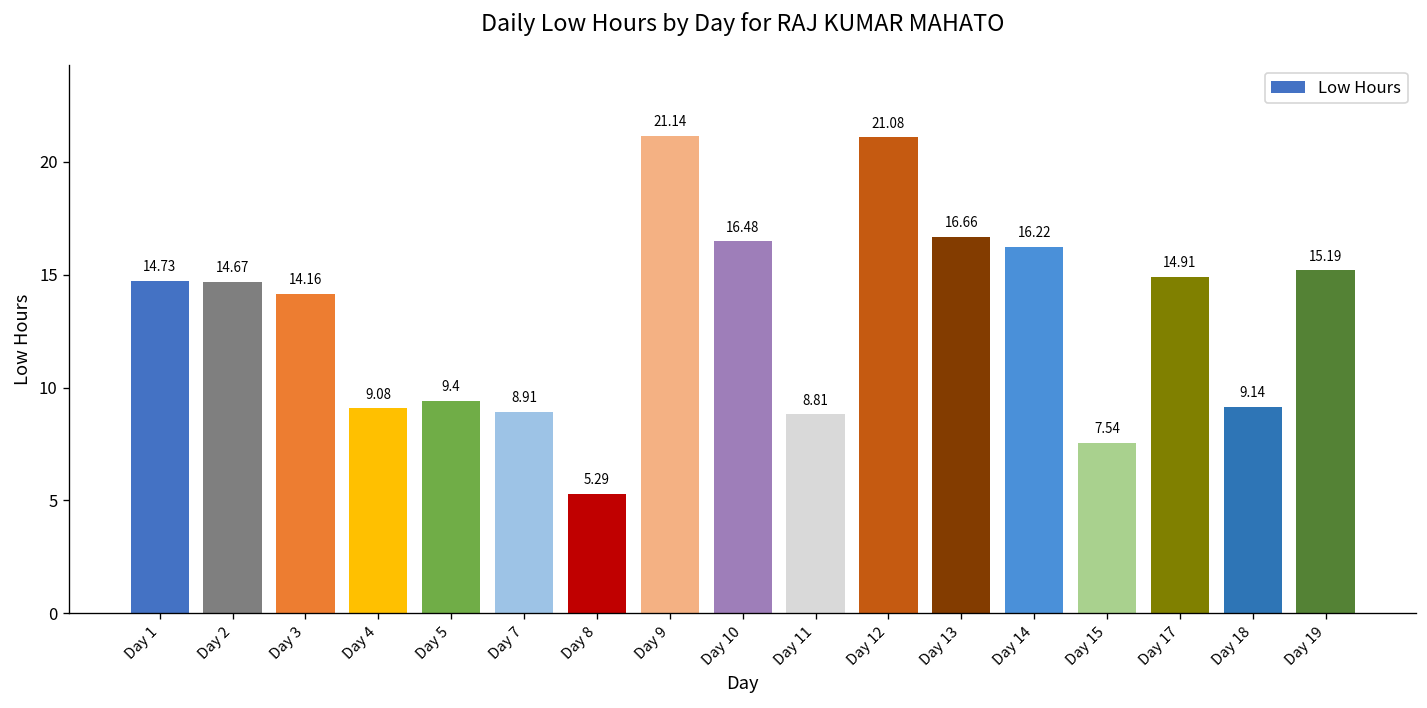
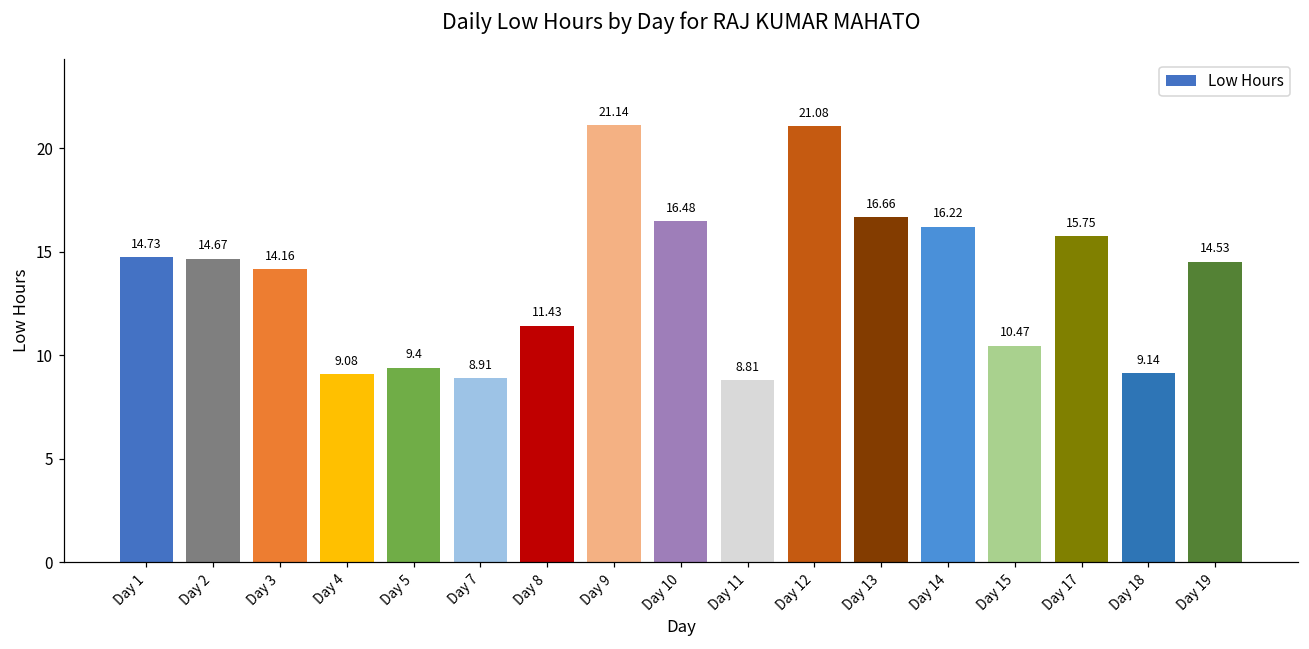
Day 8: 5.29 -> 11.43
Day 15: 7.54 -> 10.47
Day 17: 14.91 -> 15.75
Day 19: 15.19 -> 14.53
